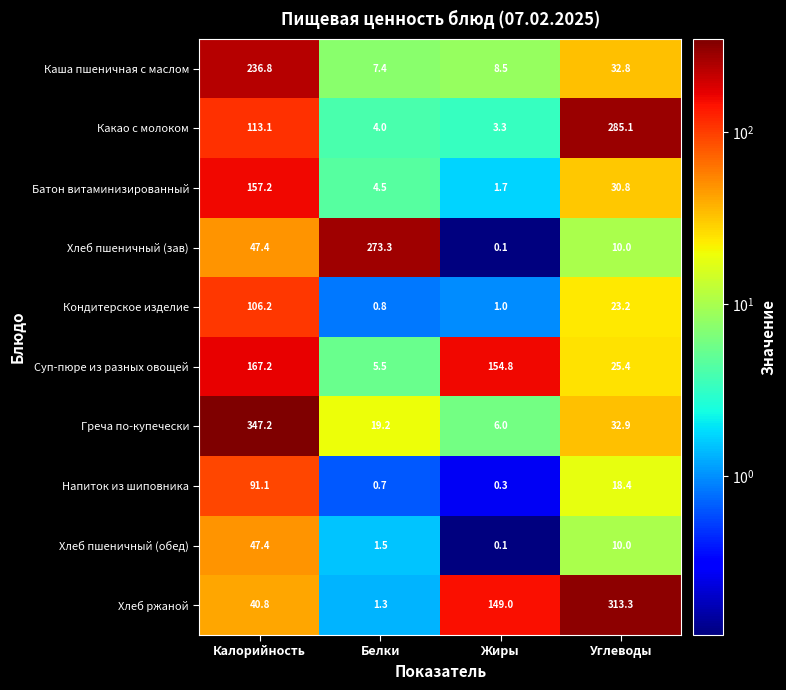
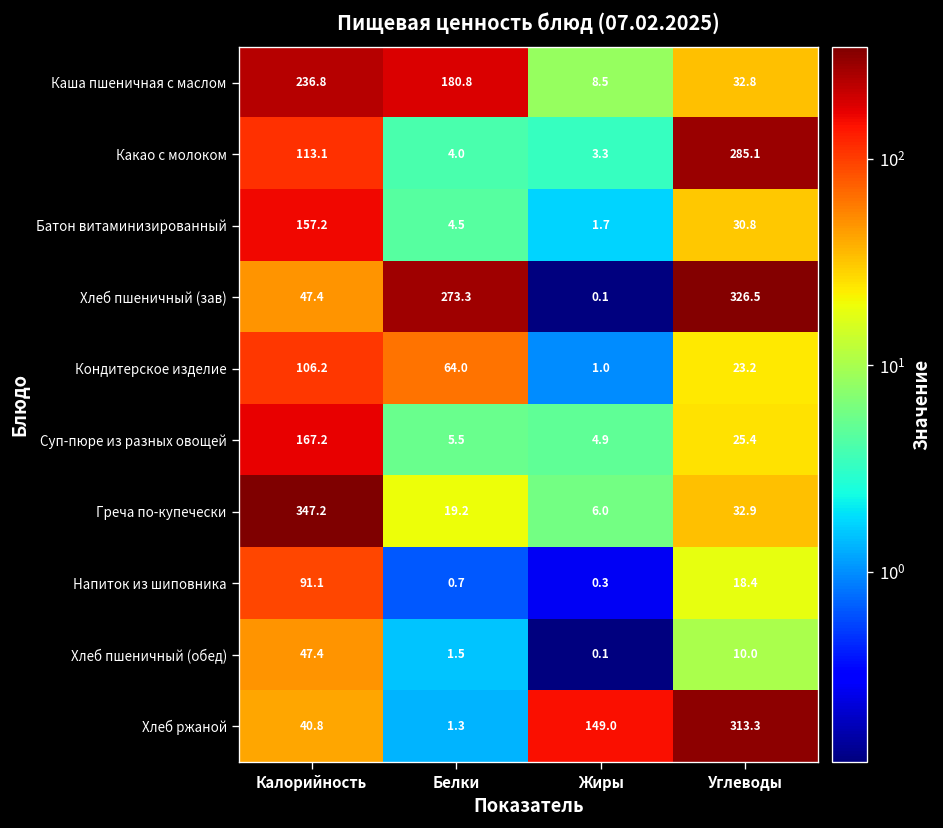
Каша пшеничная с маслом, Белки: 7.4 -> 180.8
Хлеб пшеничный (зав), Углеводы: 10.0 -> 326.5
Кондитерское изделие, Белки: 0.8 -> 64.0
Суп-пюре из разных овощей, Жиры: 154.8 -> 4.9
